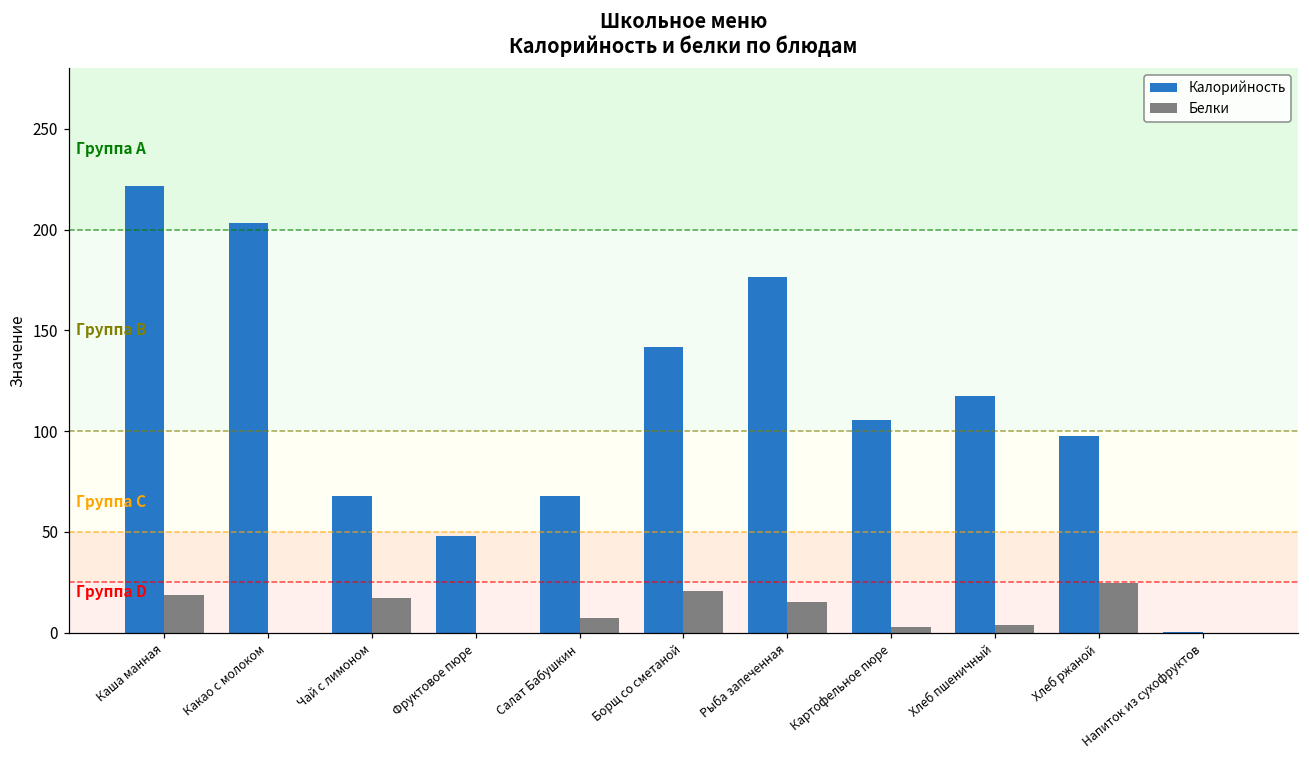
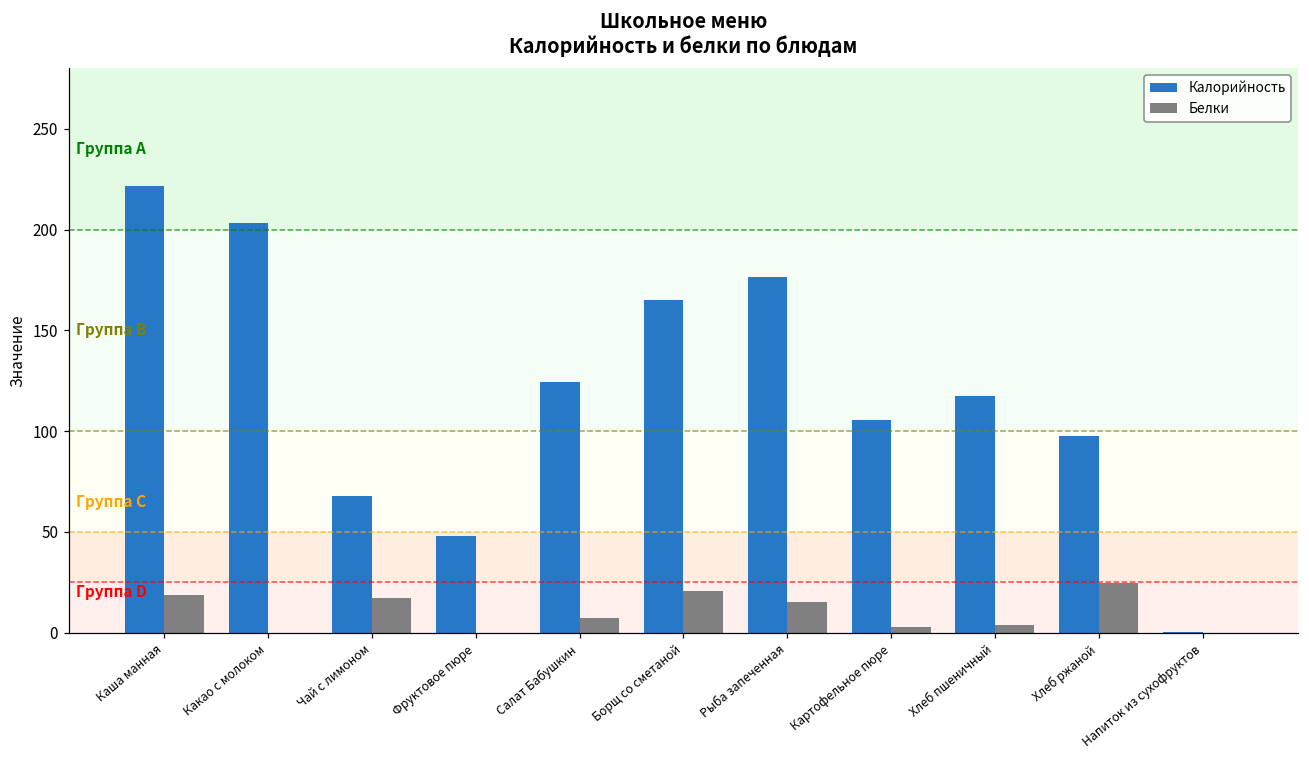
Калорийность, Салат Бабушкин: 68 -> 124
Калорийность, Борщ со сметаной: 142 -> 165
